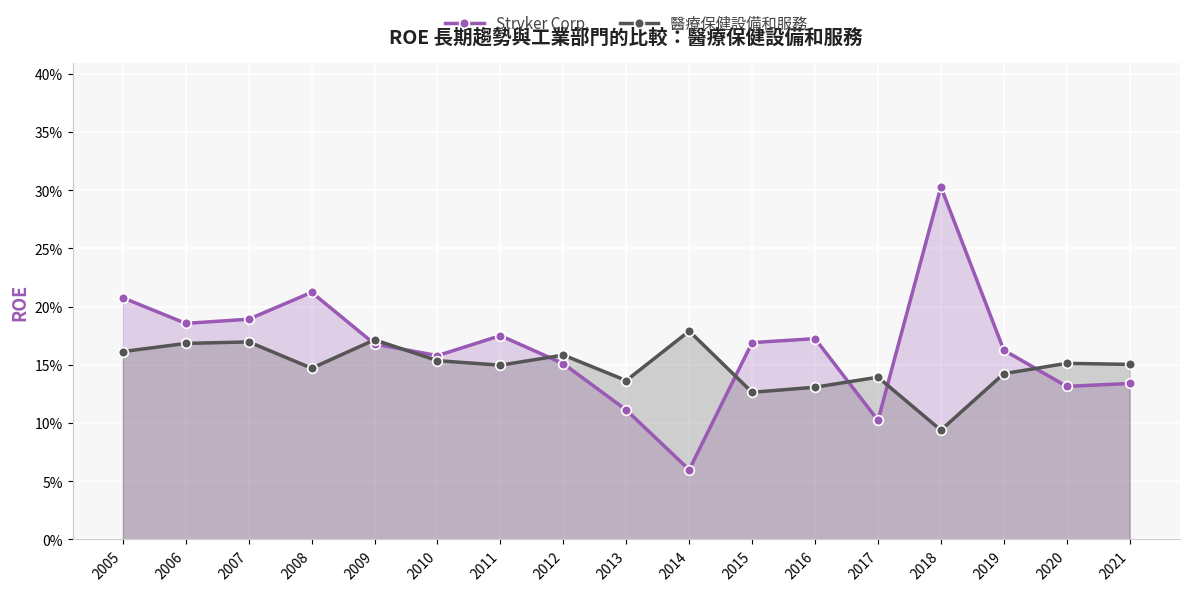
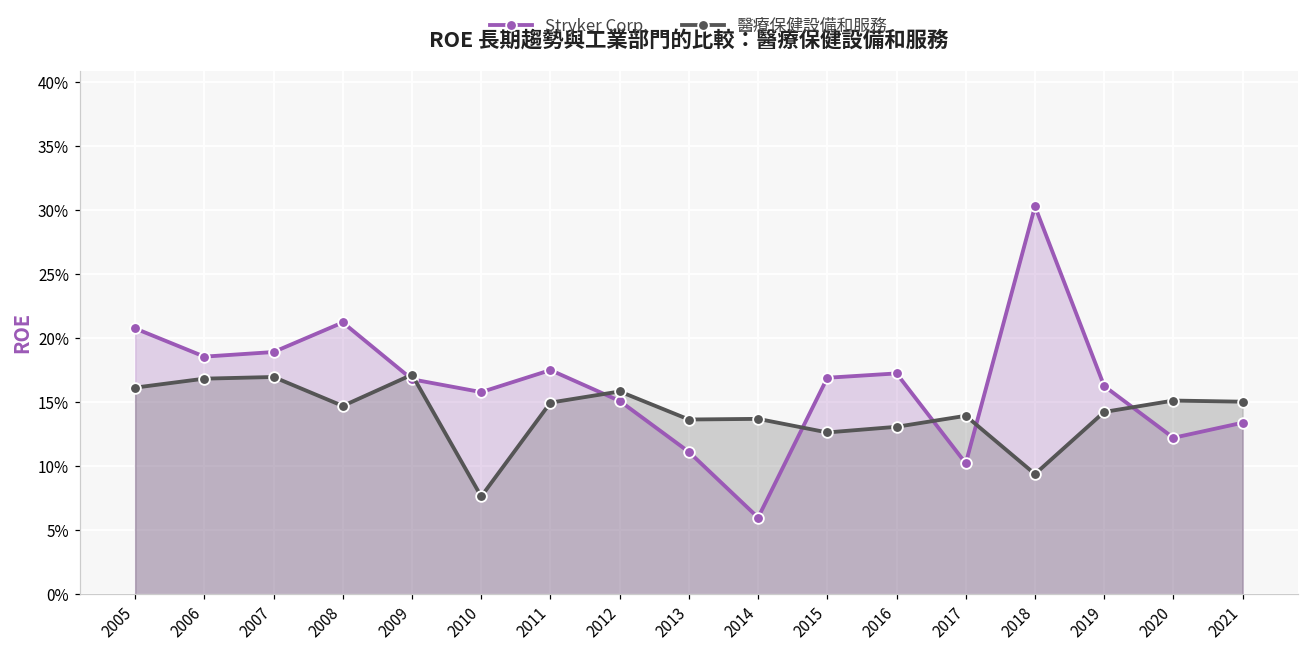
醫療保健設備和服務, 2010: 15.4% -> 7.6%
醫療保健設備和服務, 2014: 17.9% -> 13.7%
Stryker Corp., 2020: 13.2% -> 12.2%
